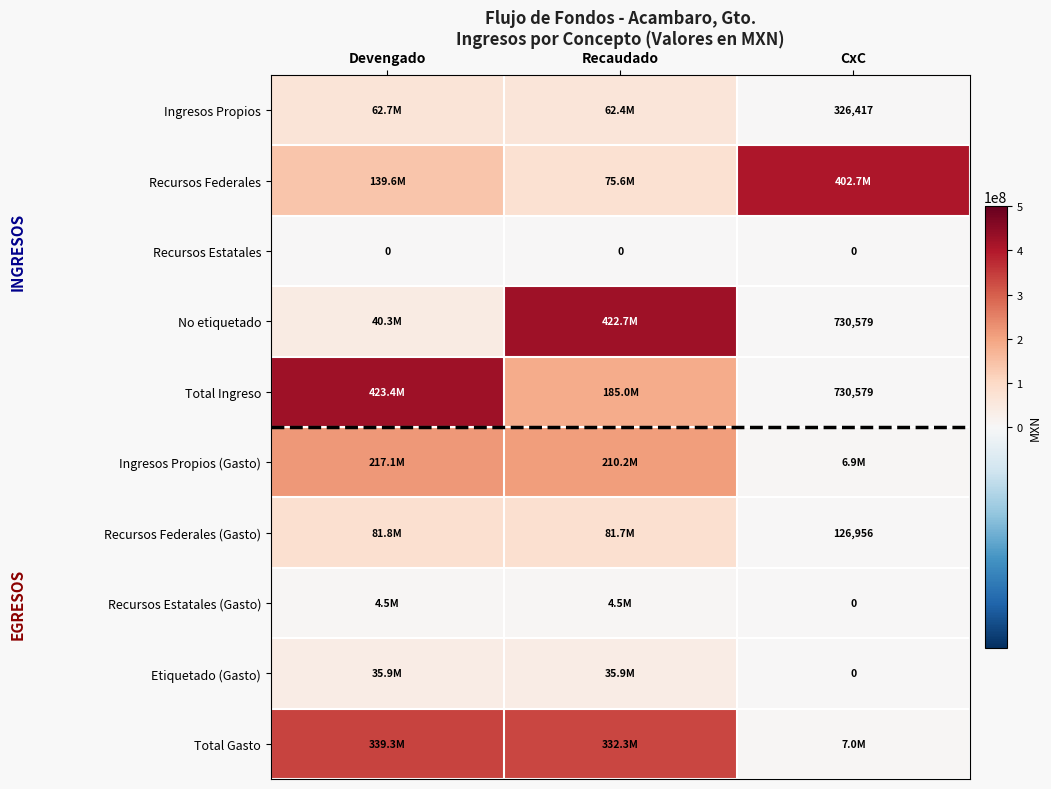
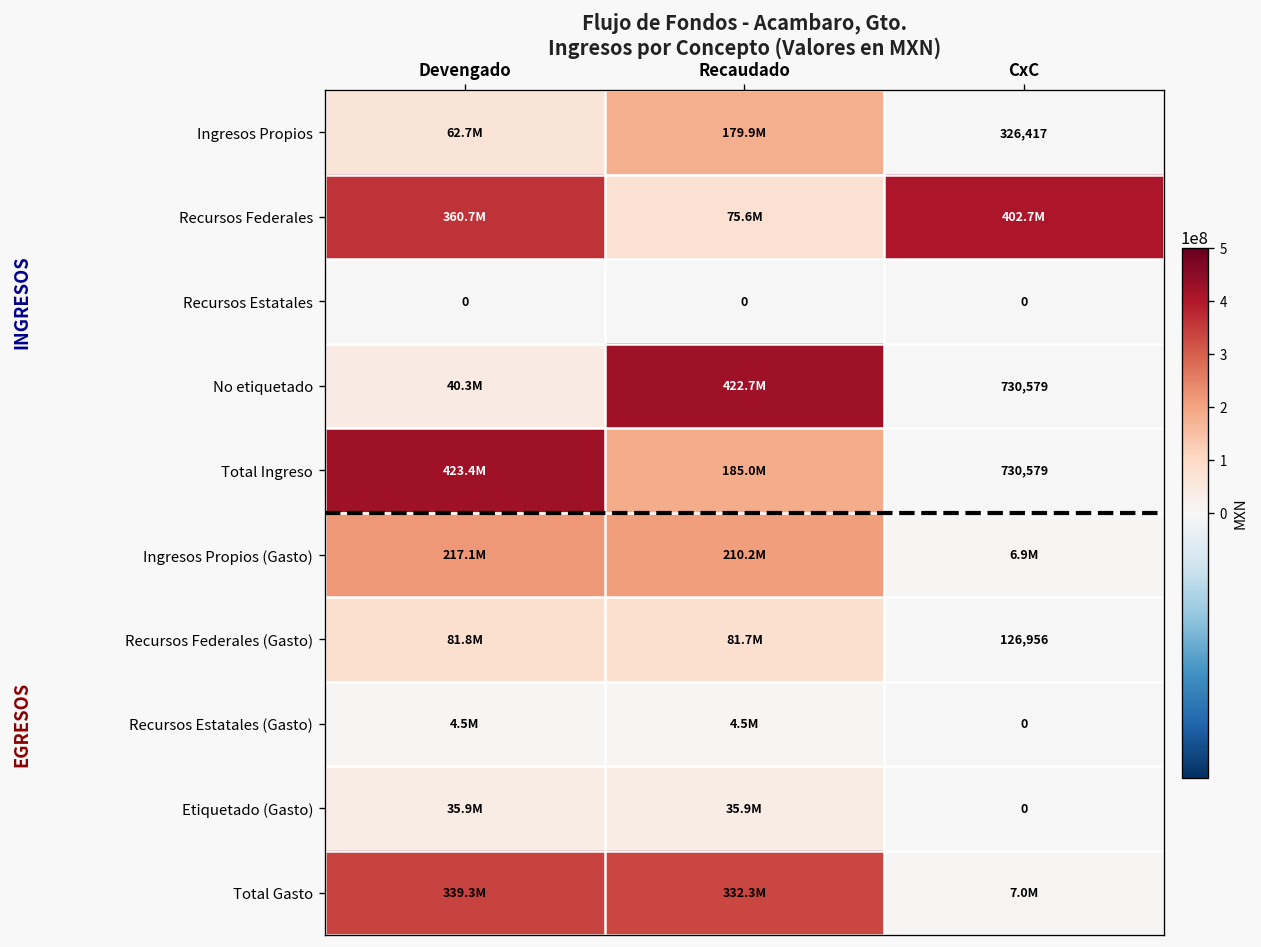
Ingresos Propios, Recaudado: 62.4M -> 179.9M
Recursos Federales, Devengado: 139.6M -> 360.7M
